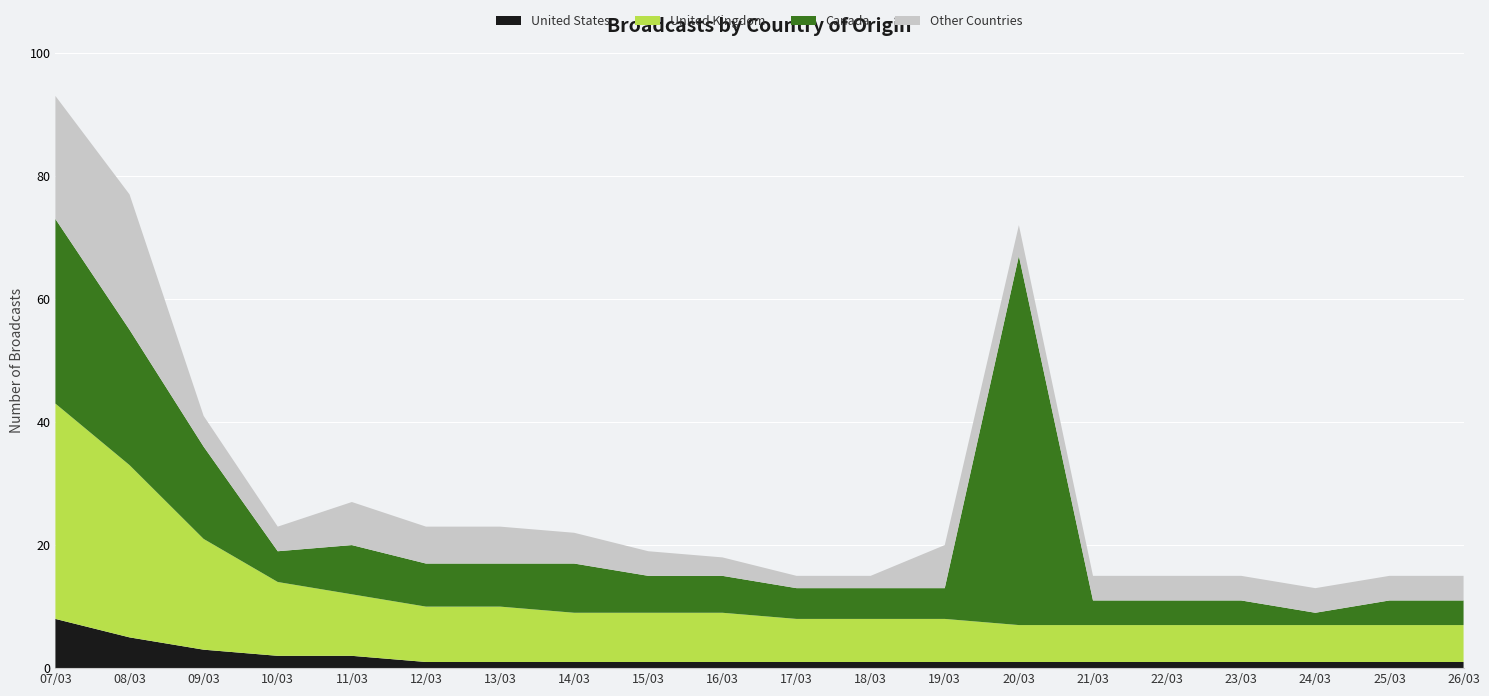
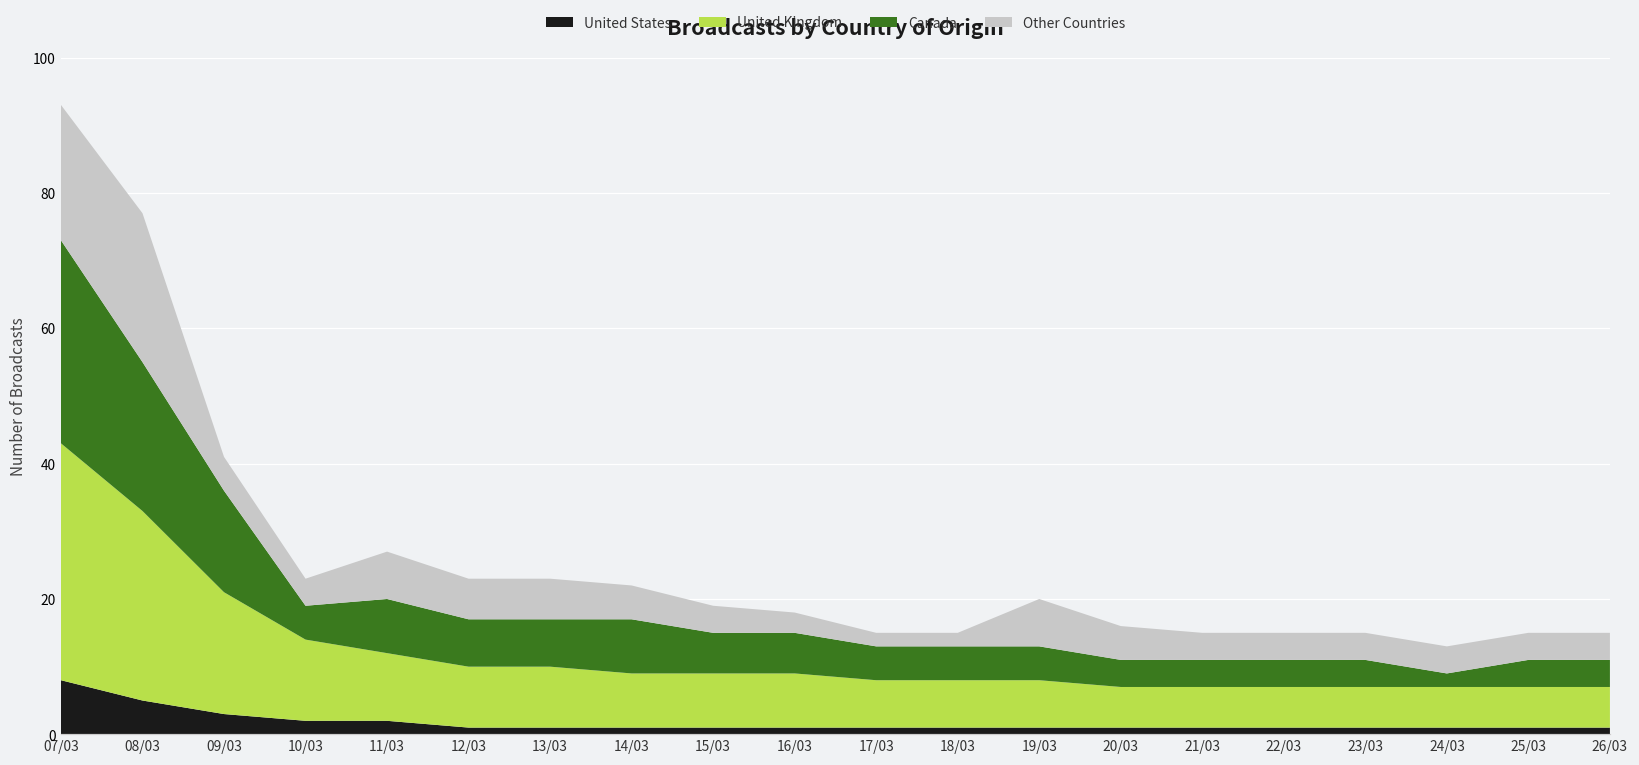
Canada, 20/03: 60 -> 4
